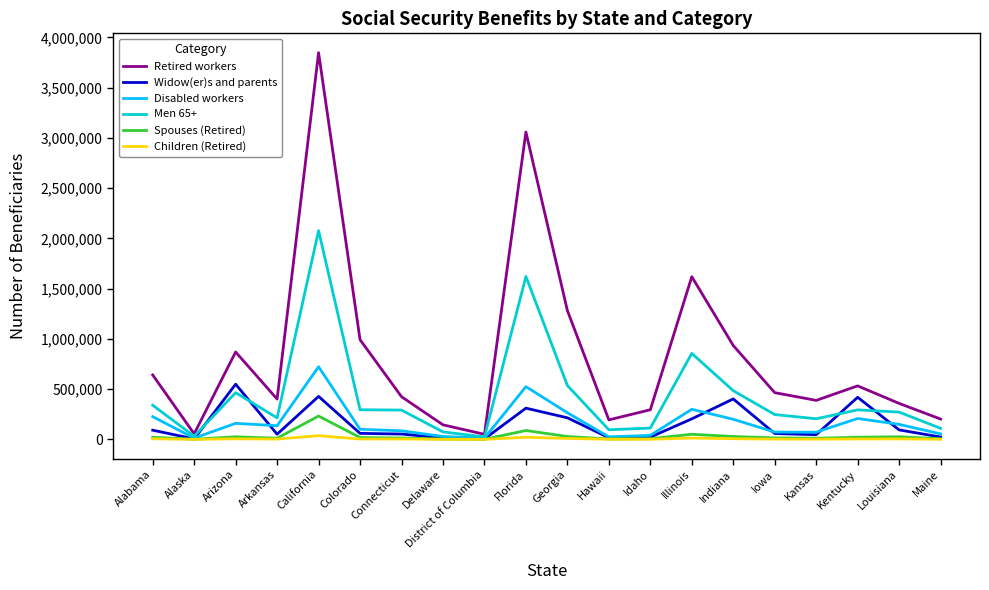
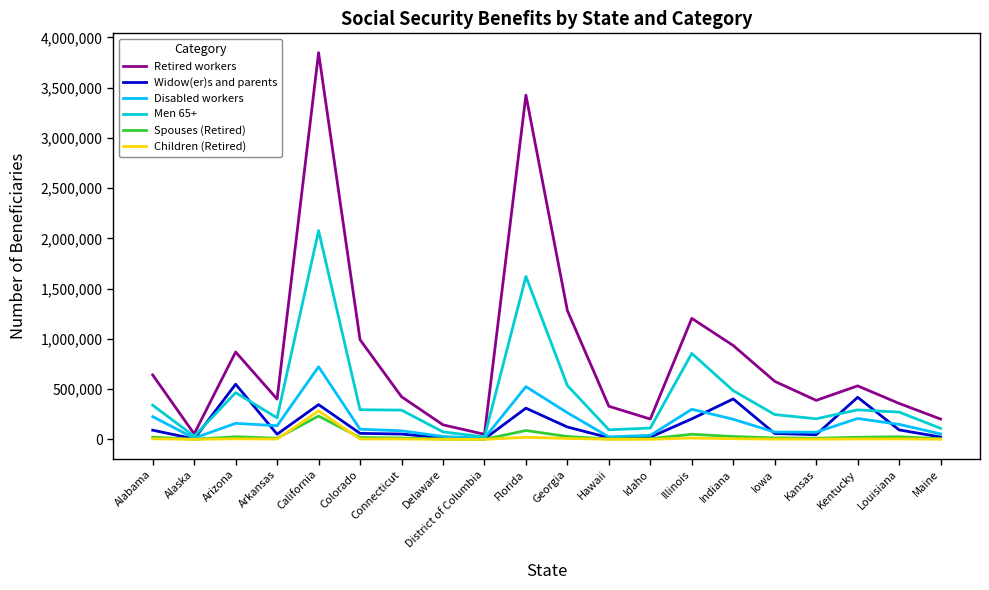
Widow(er)s and parents, California: 430,000 -> 350,000
Children (Retired), California: 40,000 -> 280,000
Retired workers, Florida: 3,060,000 -> 3,430,000
Widow(er)s and parents, Georgia: 220,000 -> 120,000
Retired workers, Hawaii: 190,000 -> 330,000
Retired workers, Idaho: 300,000 -> 200,000
Retired workers, Illinois: 1,620,000 -> 1,200,000
Retired workers, Iowa: 470,000 -> 580,000
